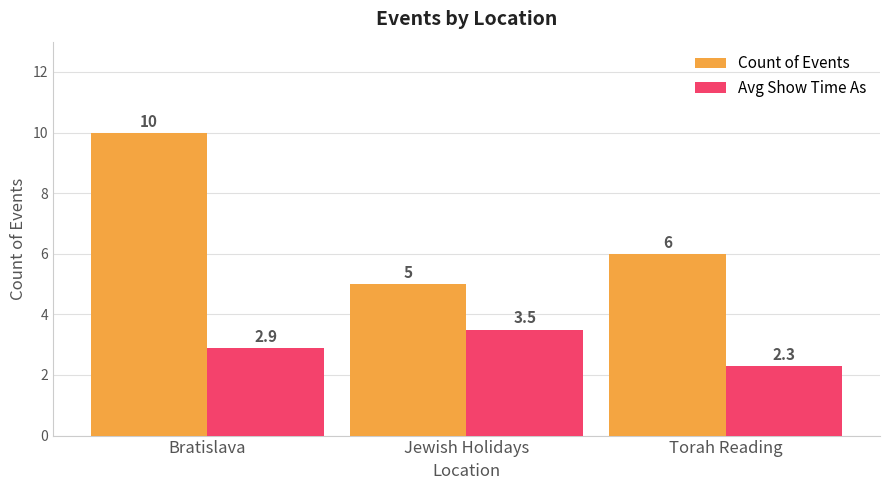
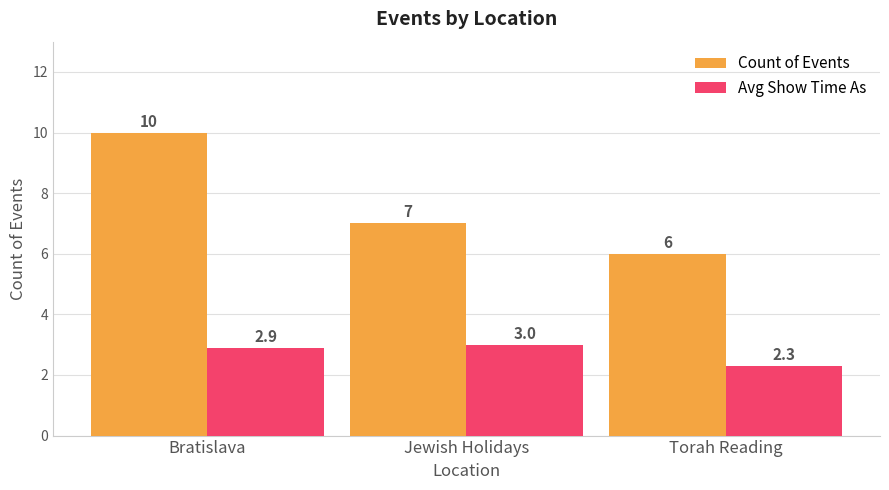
Count of Events, Jewish Holidays: 5 -> 7
Avg Show Time As, Jewish Holidays: 3.5 -> 3.0
